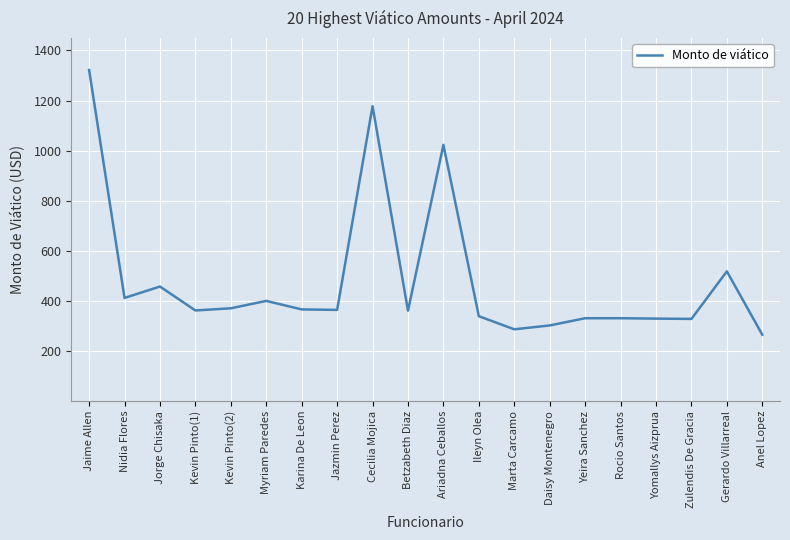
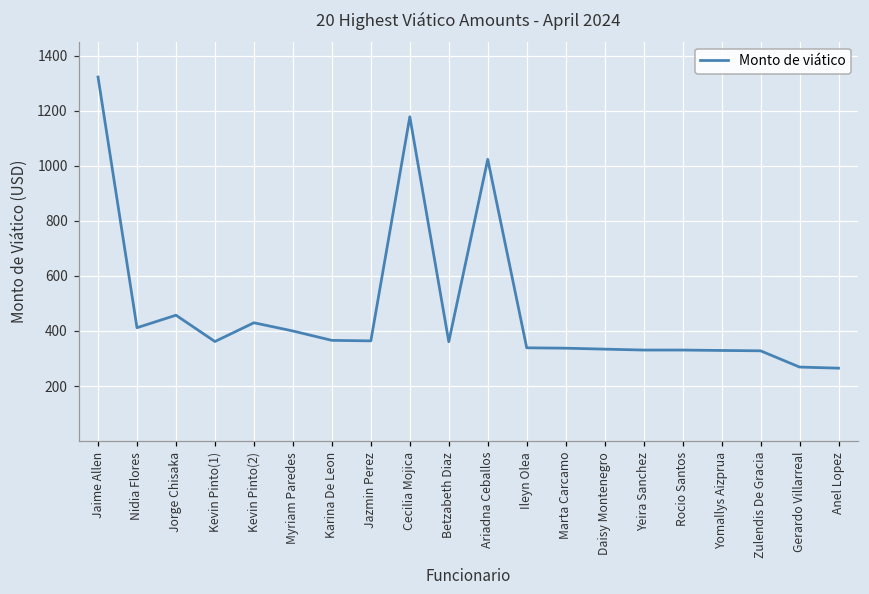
Kevin Pinto(2): 370 -> 430
Marta Carcamo: 290 -> 340
Daisy Montenegro: 300 -> 330
Gerardo Villarreal: 520 -> 270
